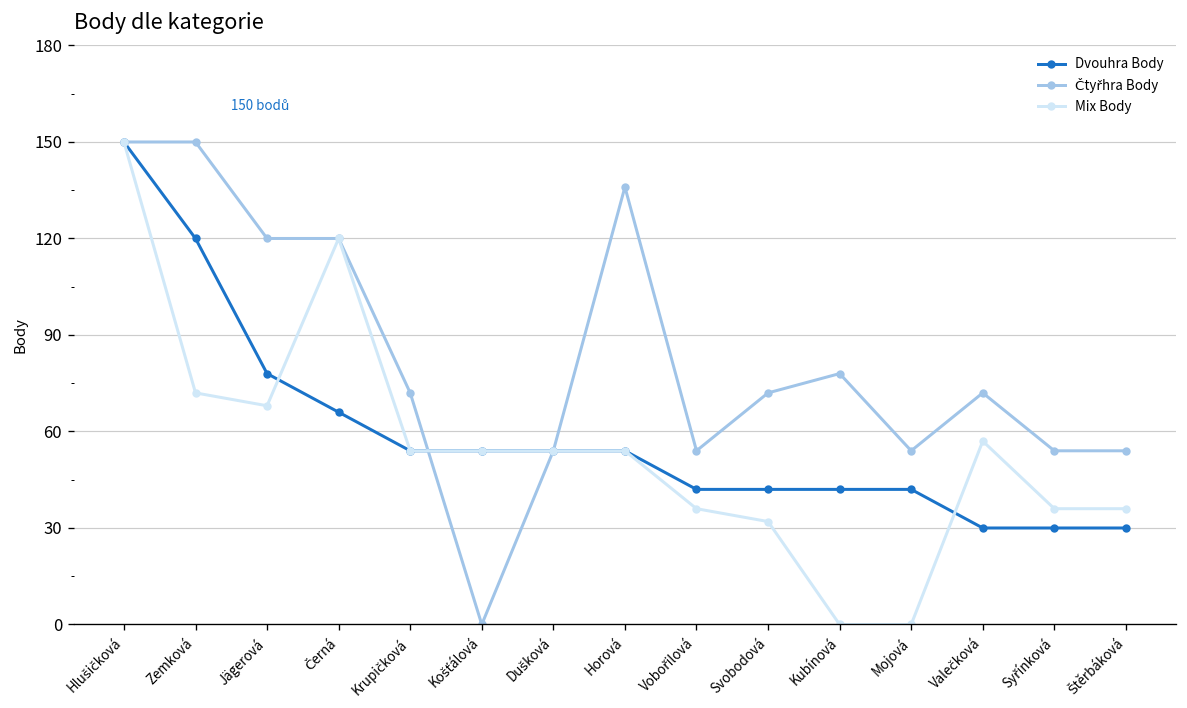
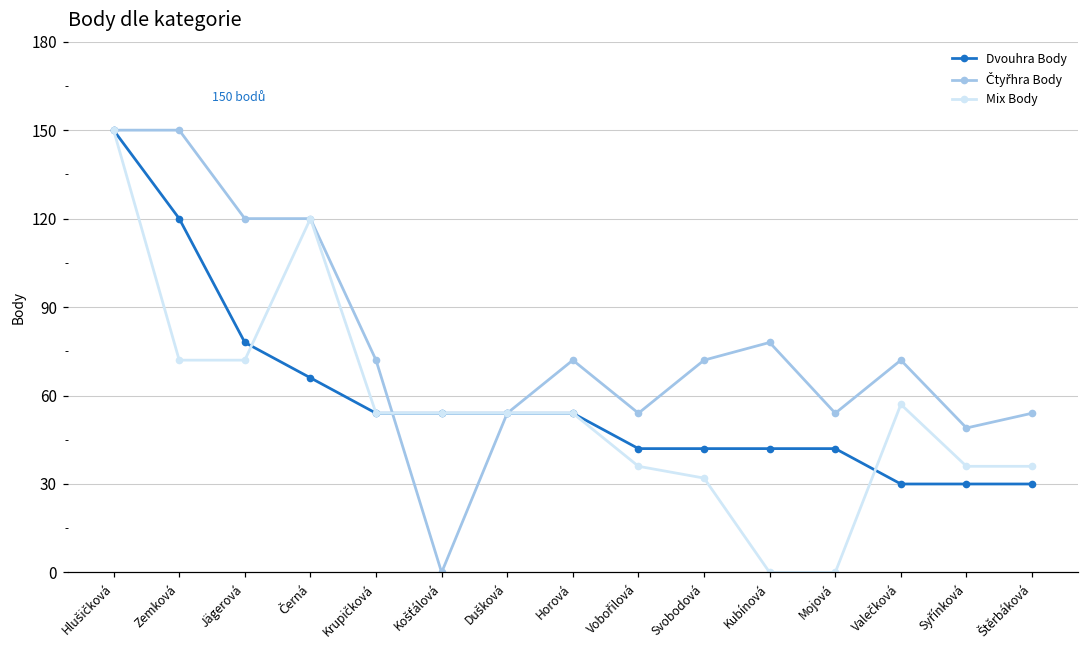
Mix Body, Jägerová: 68 -> 72
Čtyřhra Body, Horová: 136 -> 72
Čtyřhra Body, Syřínková: 54 -> 49
